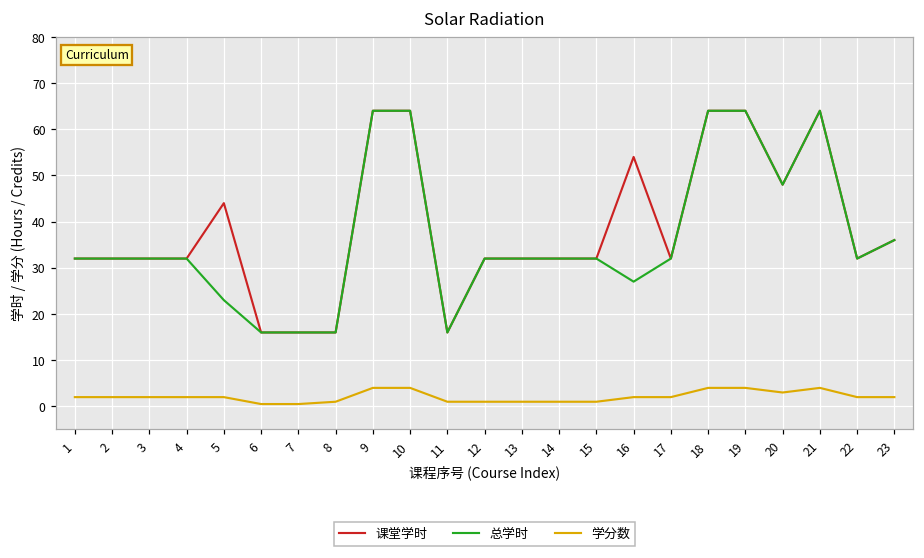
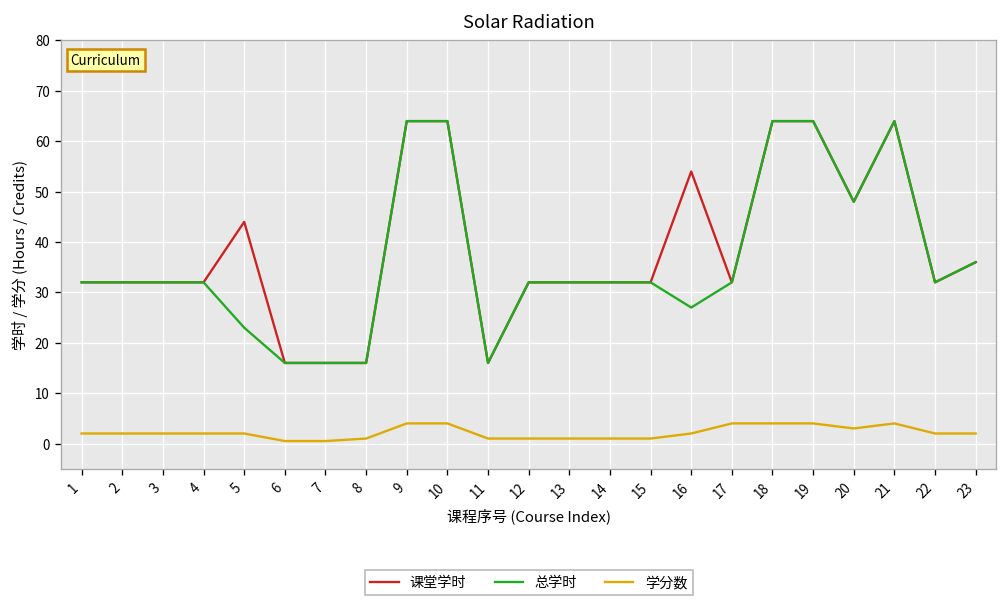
学分数, 17: 2 -> 4
